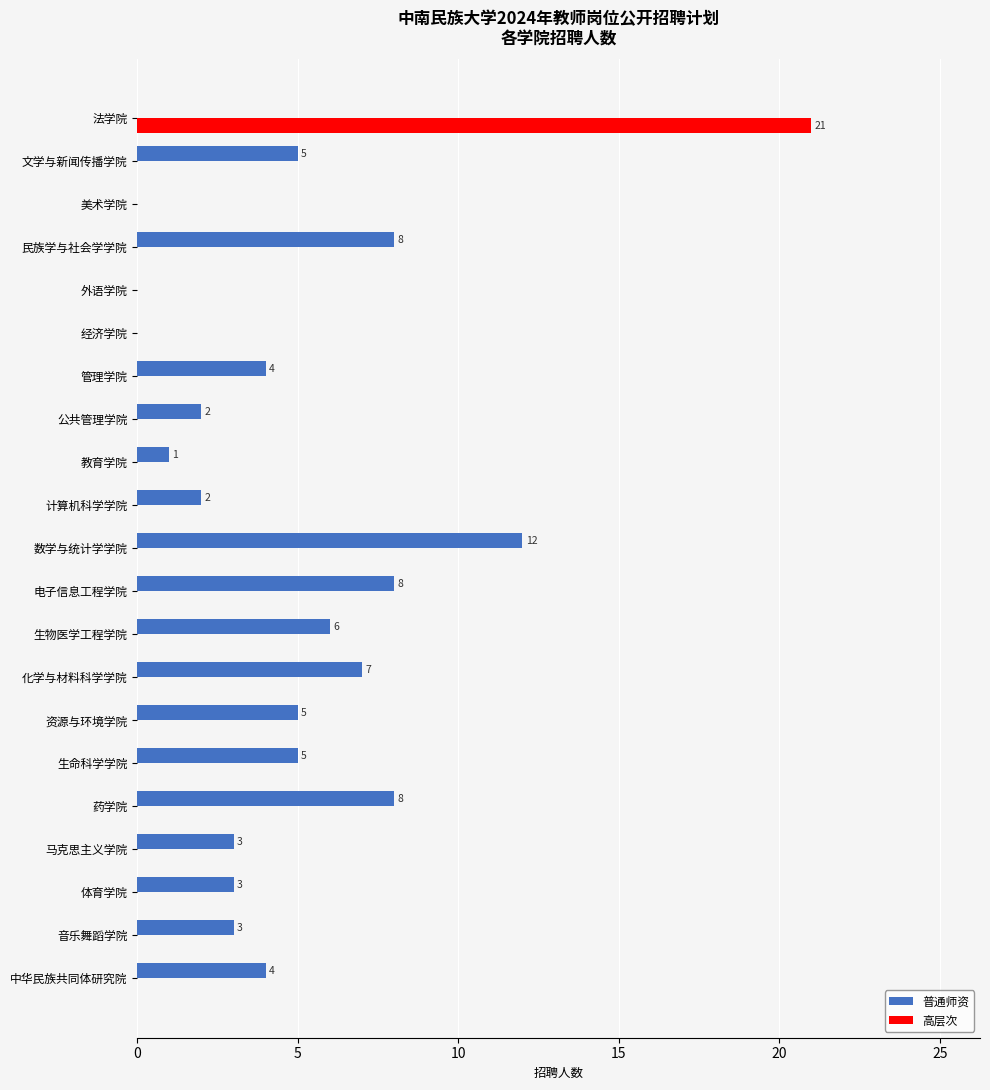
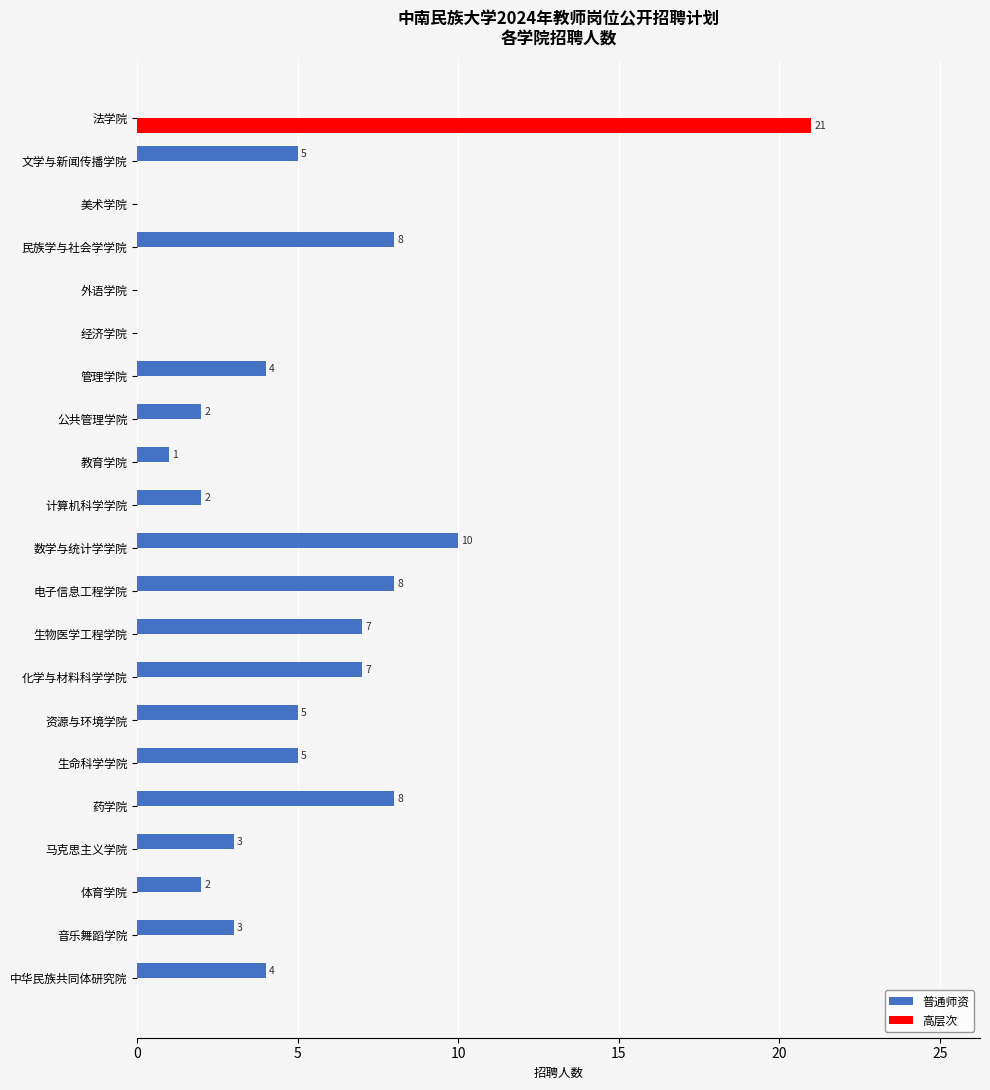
普通师资, 数学与统计学学院: 12 -> 10
普通师资, 生物医学工程学院: 6 -> 7
普通师资, 体育学院: 3 -> 2
